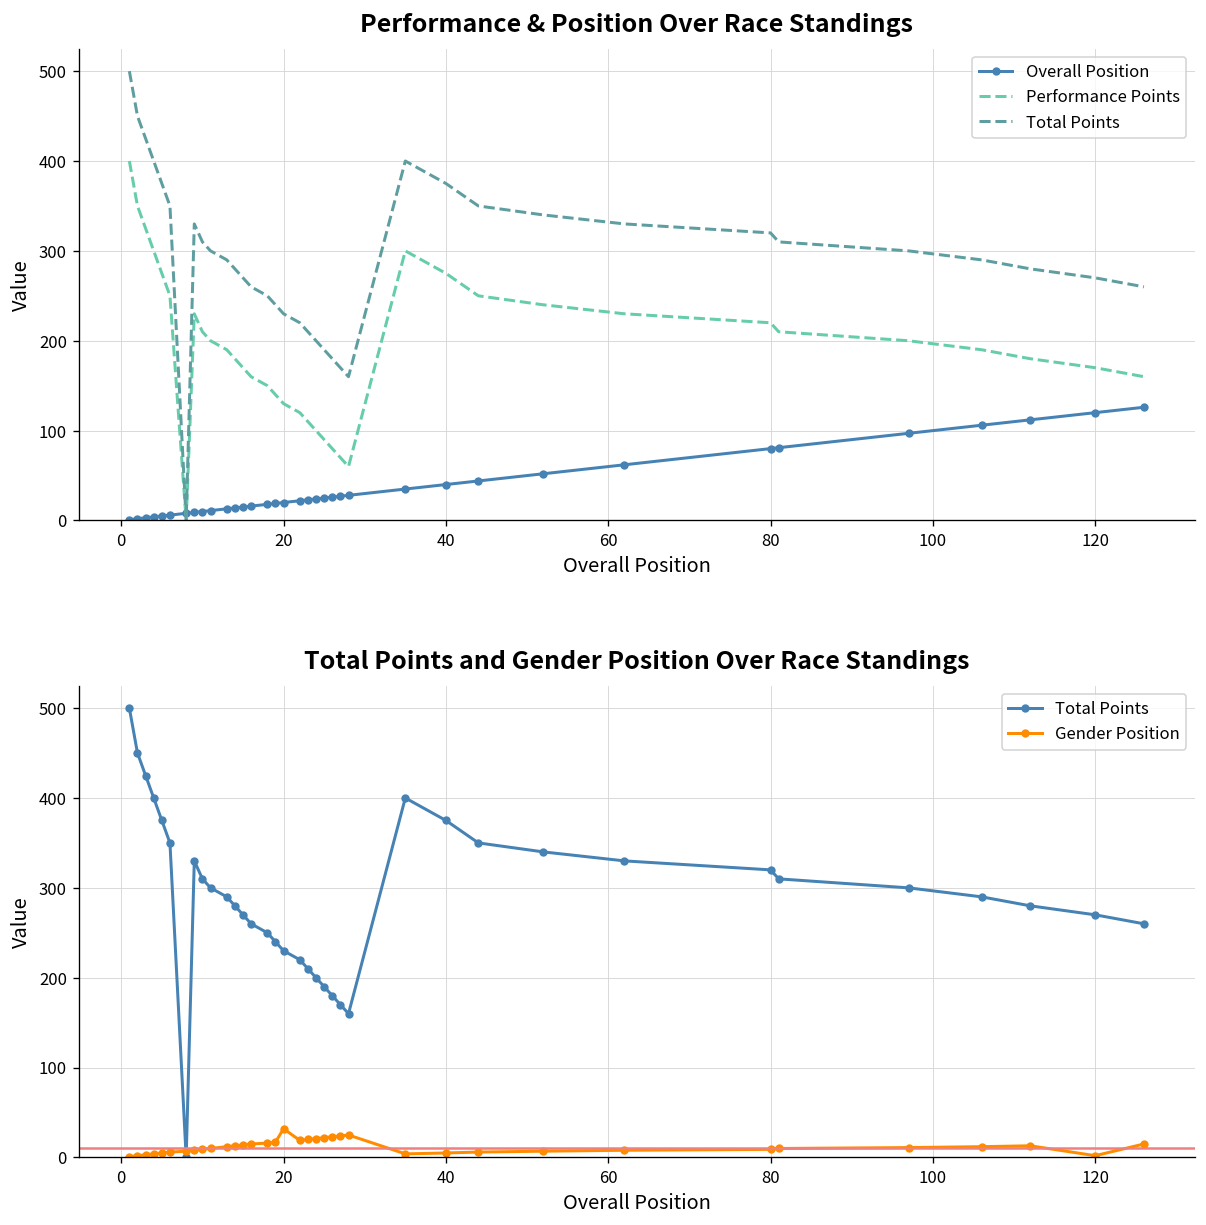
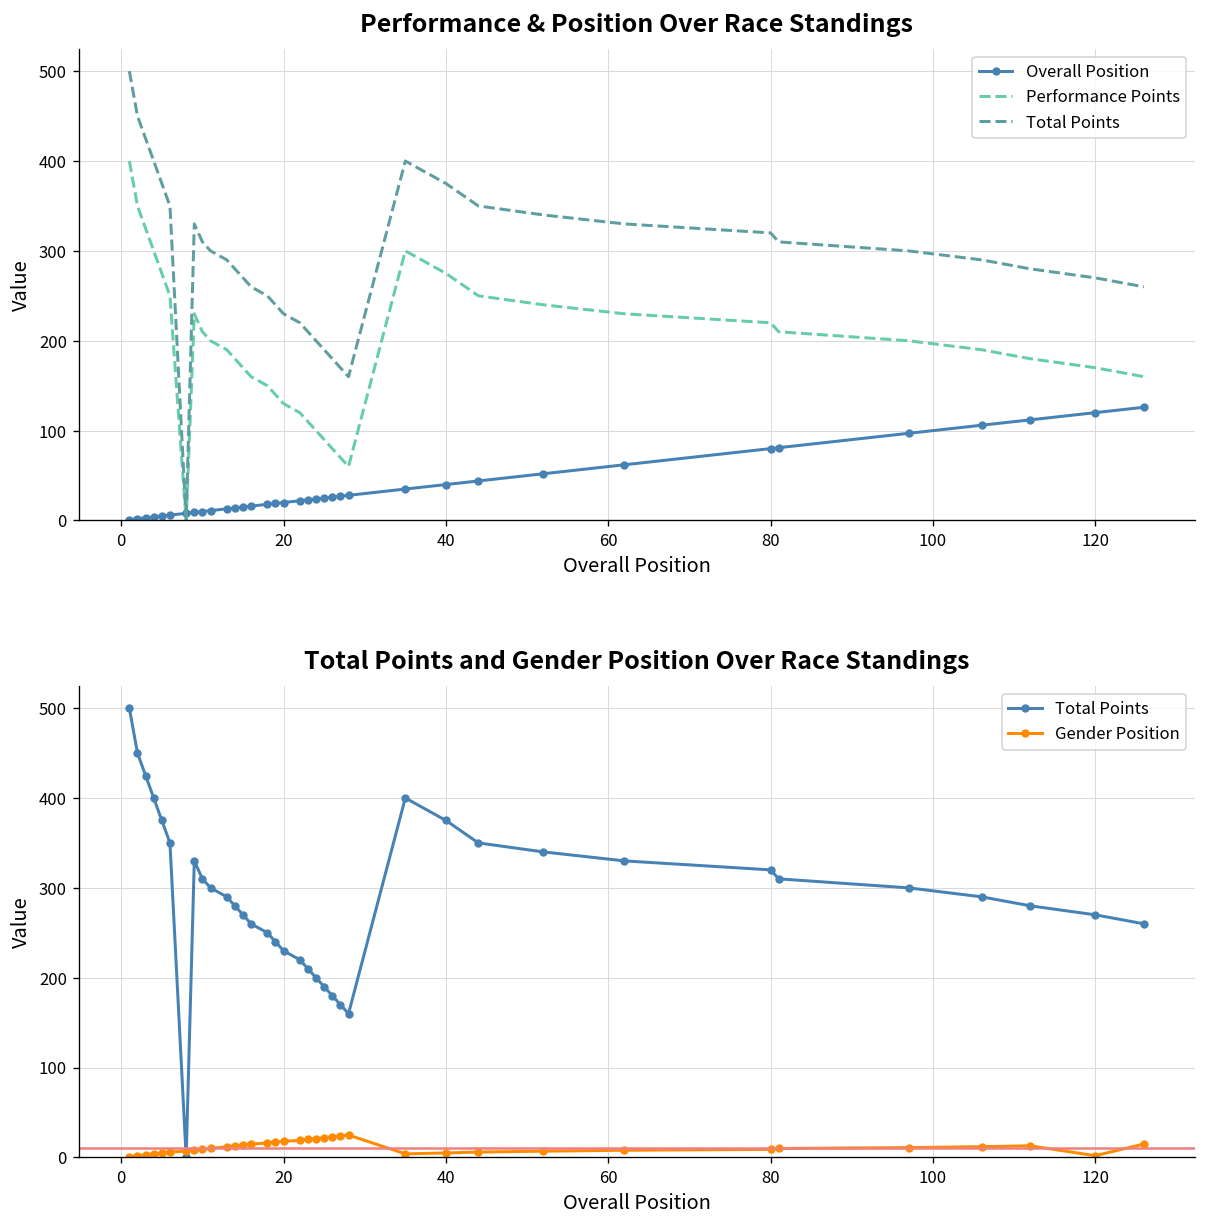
Total Points and Gender Position Over Race Standings, Gender Position, 20: 30 -> 20
